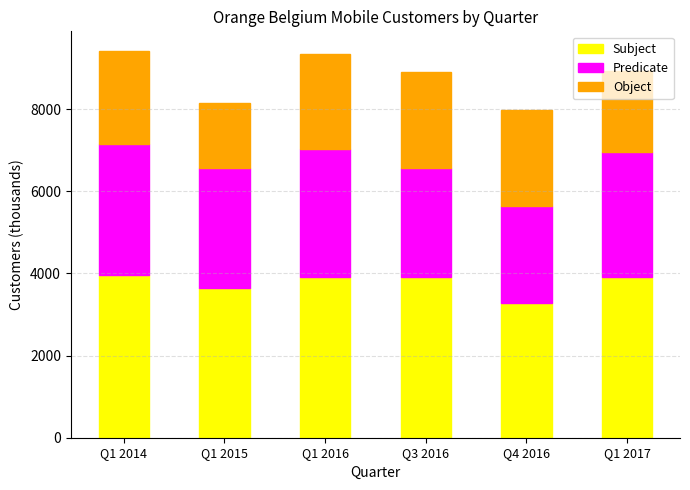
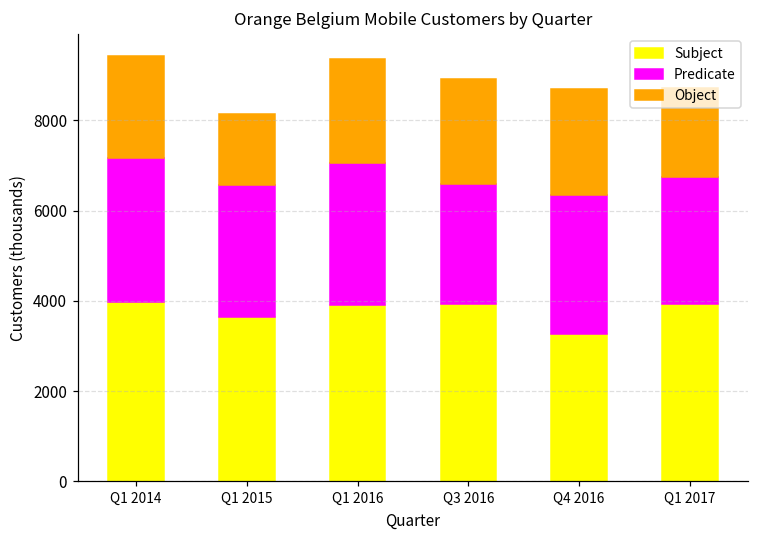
Predicate, Q4 2016: 2400 -> 3100
Predicate, Q1 2017: 3000 -> 2800
